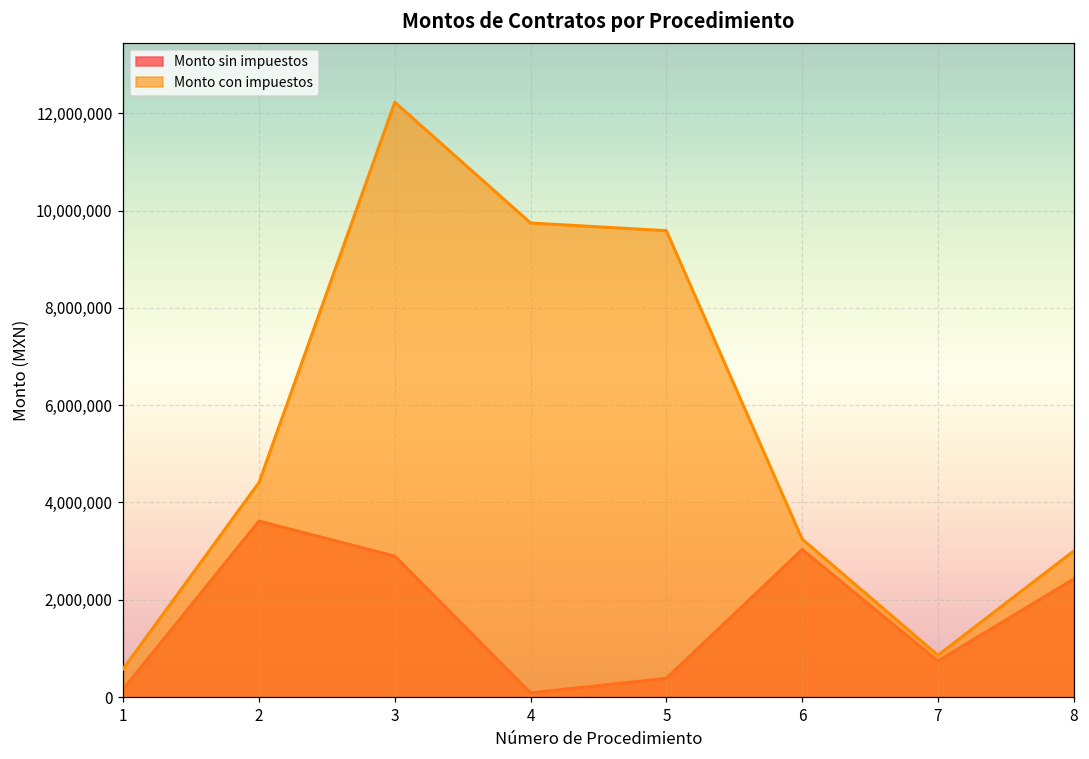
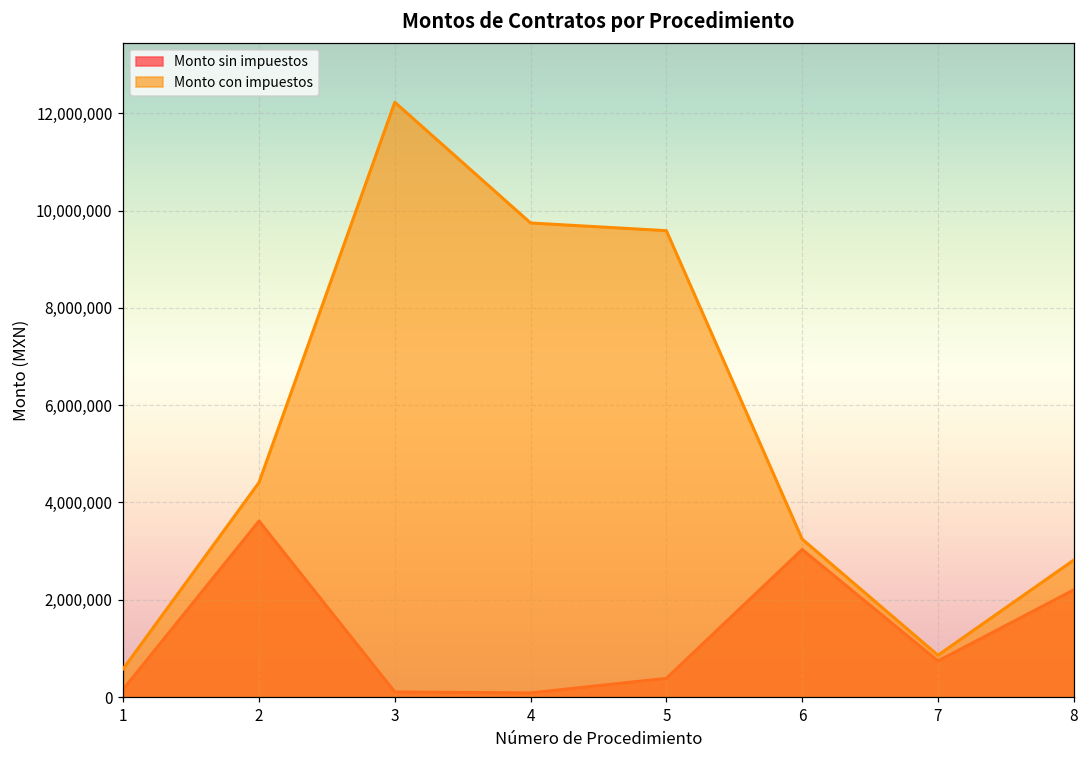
Monto sin impuestos, 3: 2,900,000 -> 100,000
Monto sin impuestos, 8: 2,400,000 -> 2,200,000
Monto con impuestos, 8: 3,000,000 -> 2,800,000
